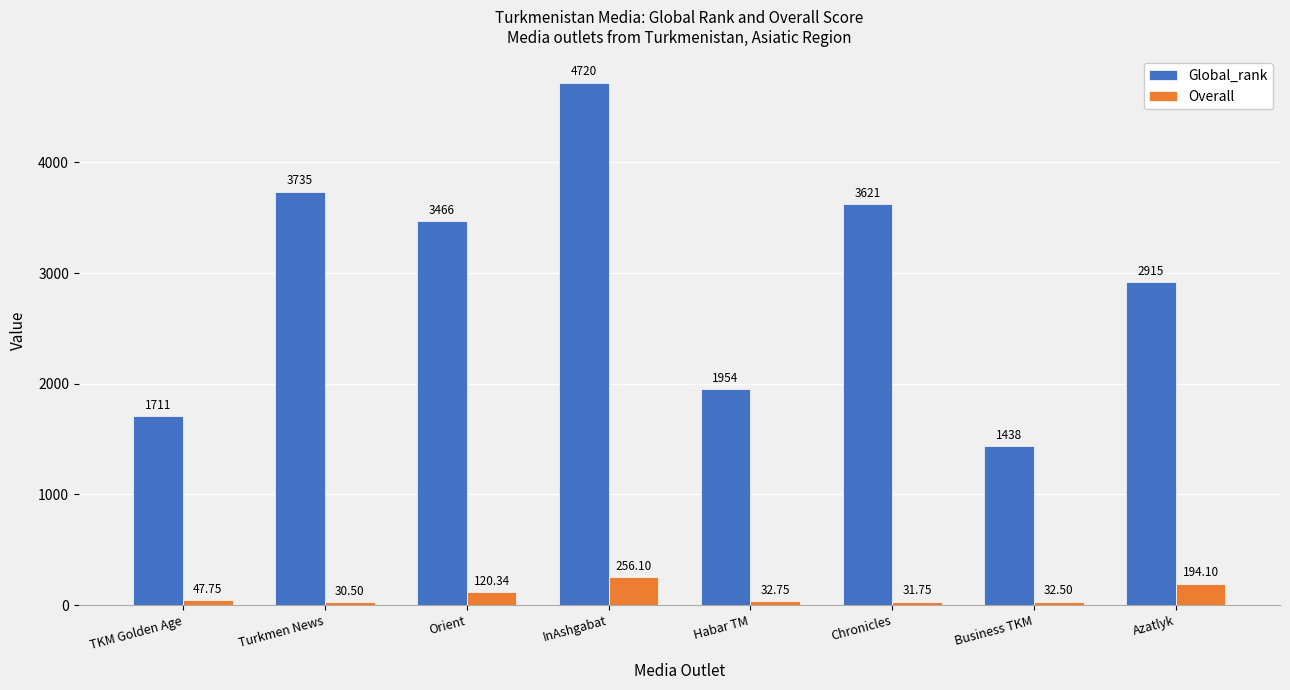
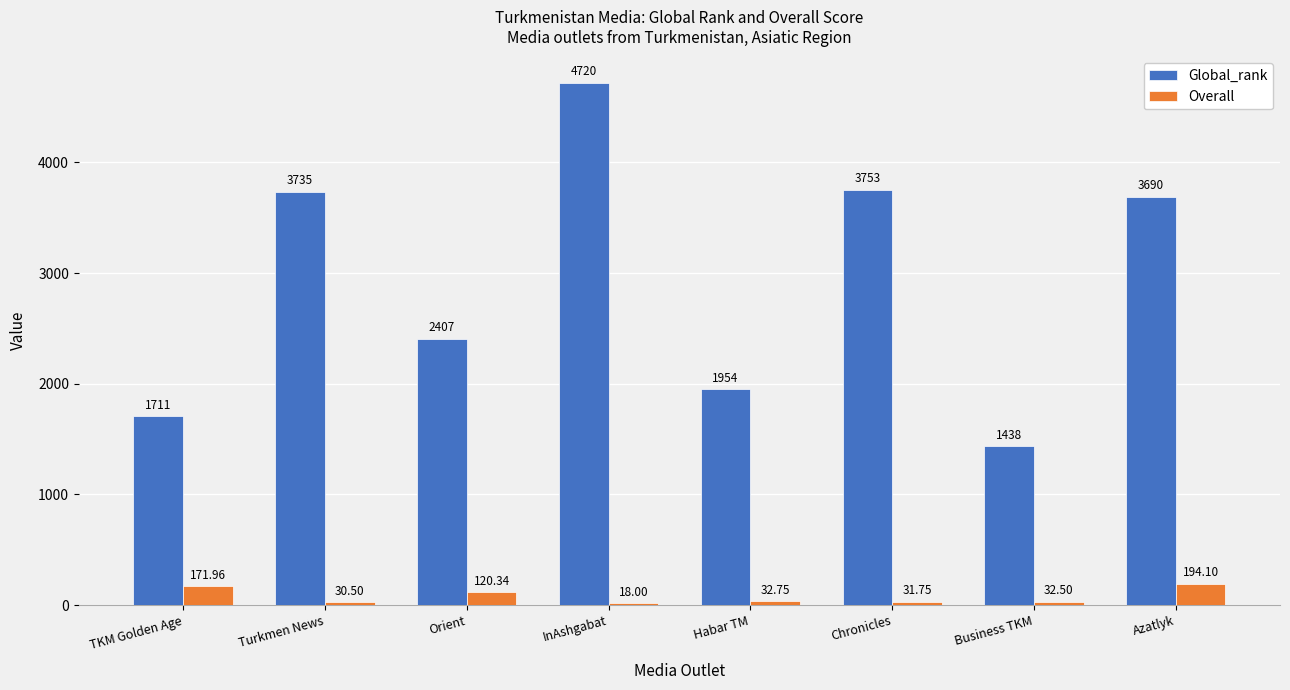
Overall, TKM Golden Age: 47.75 -> 171.96
Global_rank, Orient: 3466 -> 2407
Overall, InAshgabat: 256.10 -> 18.00
Global_rank, Chronicles: 3621 -> 3753
Global_rank, Azatlyk: 2915 -> 3690
